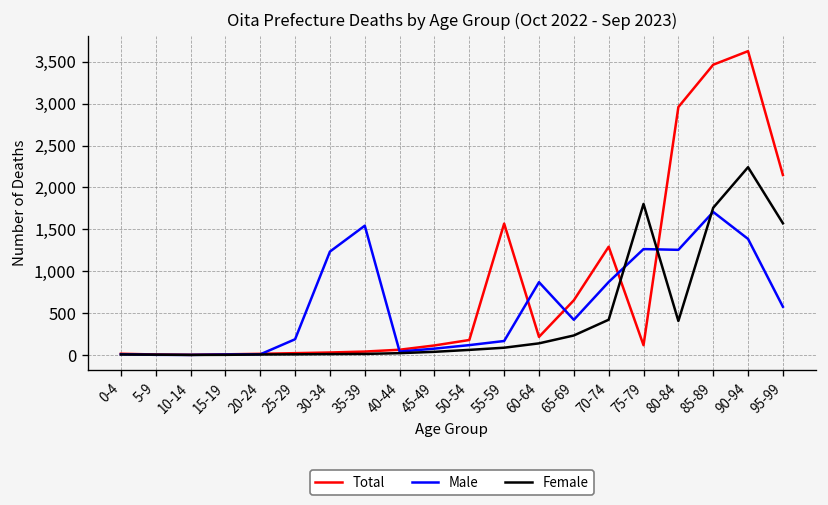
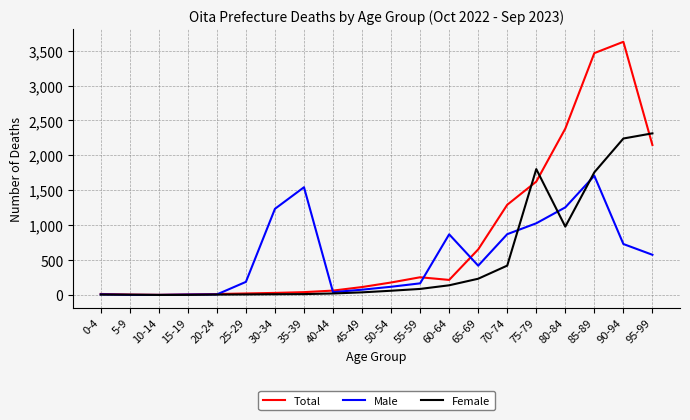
Total, 55-59: 1,600 -> 300
Total, 75-79: 100 -> 1,600
Male, 75-79: 1,300 -> 1,000
Total, 80-84: 3,000 -> 2,400
Female, 80-84: 400 -> 1,000
Male, 90-94: 1,400 -> 700
Female, 95-99: 1,600 -> 2,300
